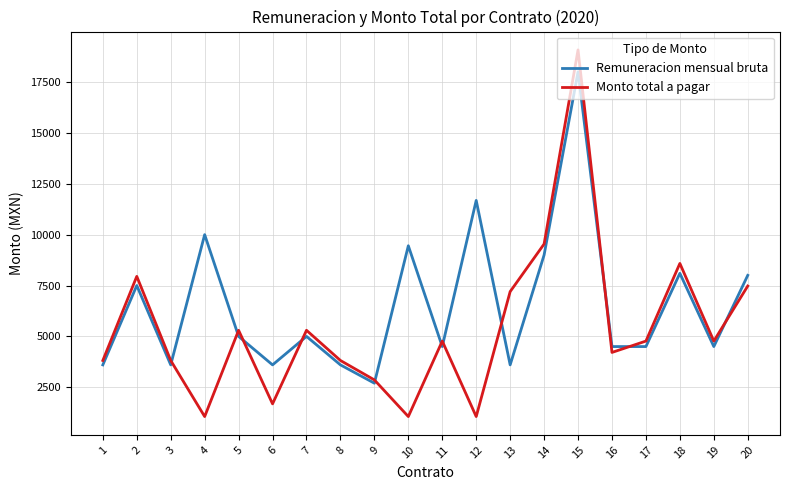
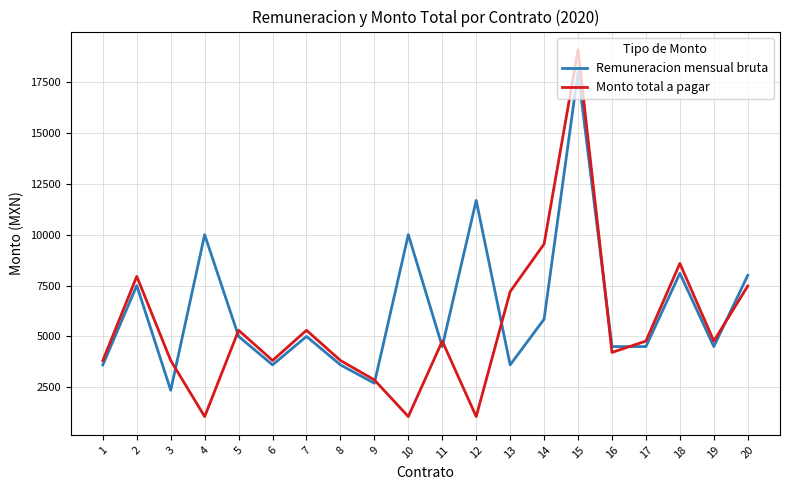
Remuneracion mensual bruta, 3: 3600 -> 2400
Monto total a pagar, 6: 1700 -> 3800
Remuneracion mensual bruta, 10: 9500 -> 10000
Remuneracion mensual bruta, 14: 9000 -> 5800
